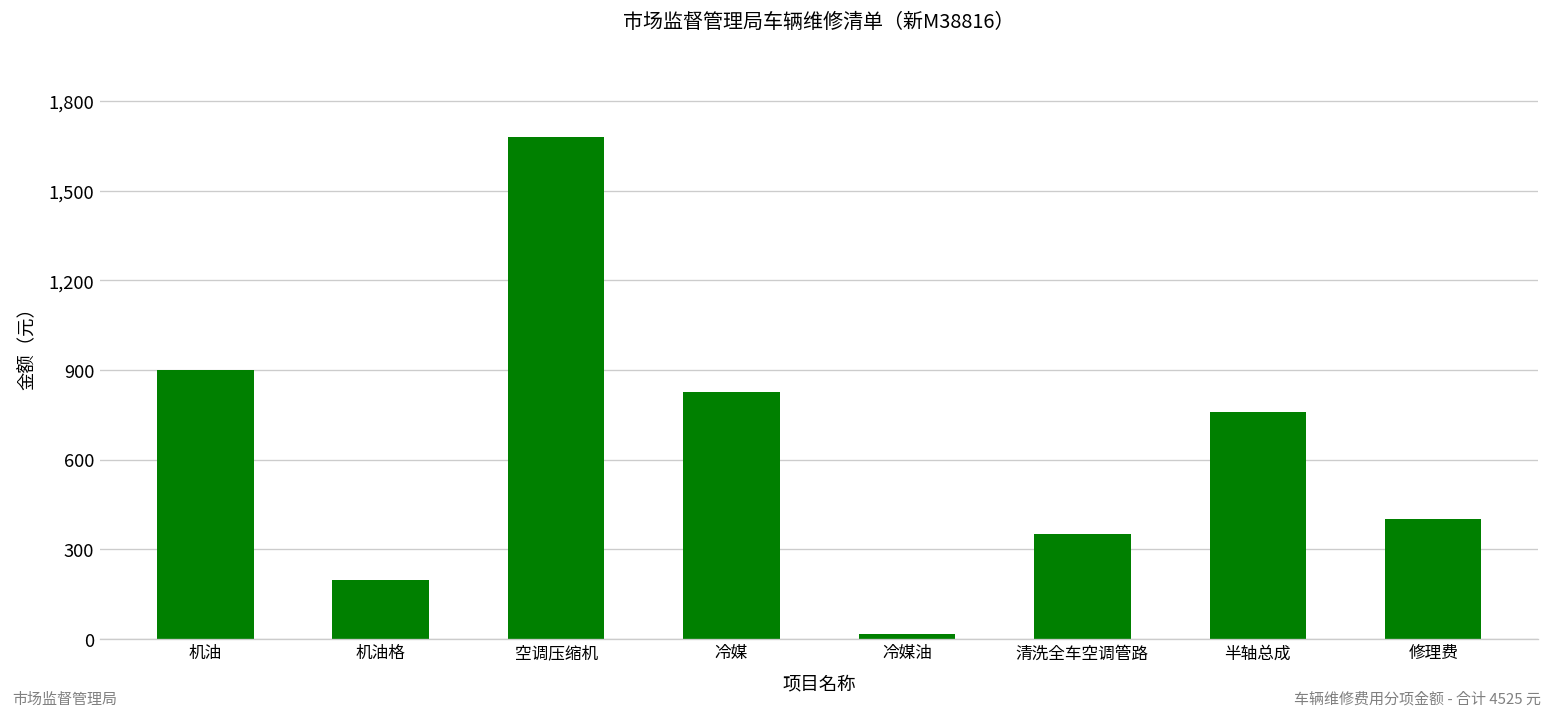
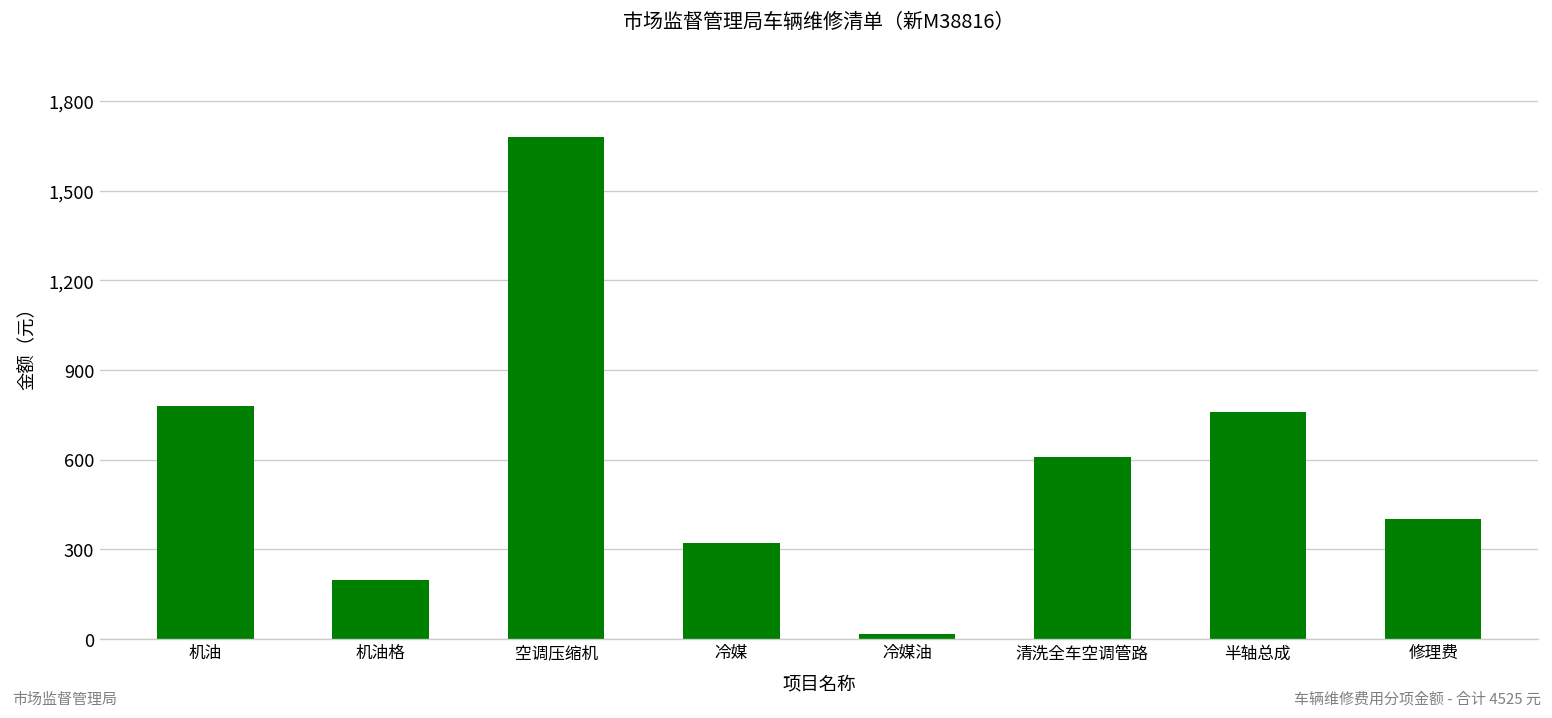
机油: 900 -> 780
冷媒: 830 -> 320
清洗全车空调管路: 350 -> 610
